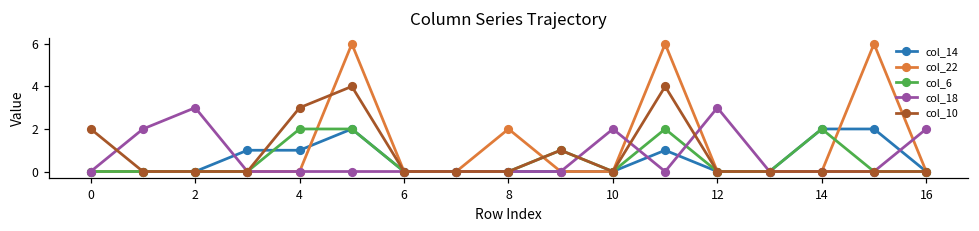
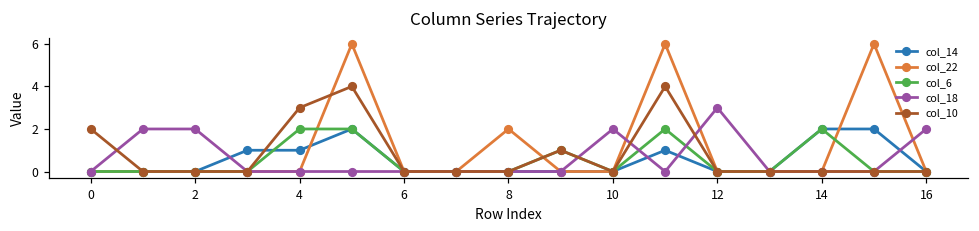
col_18, 2: 3 -> 2
